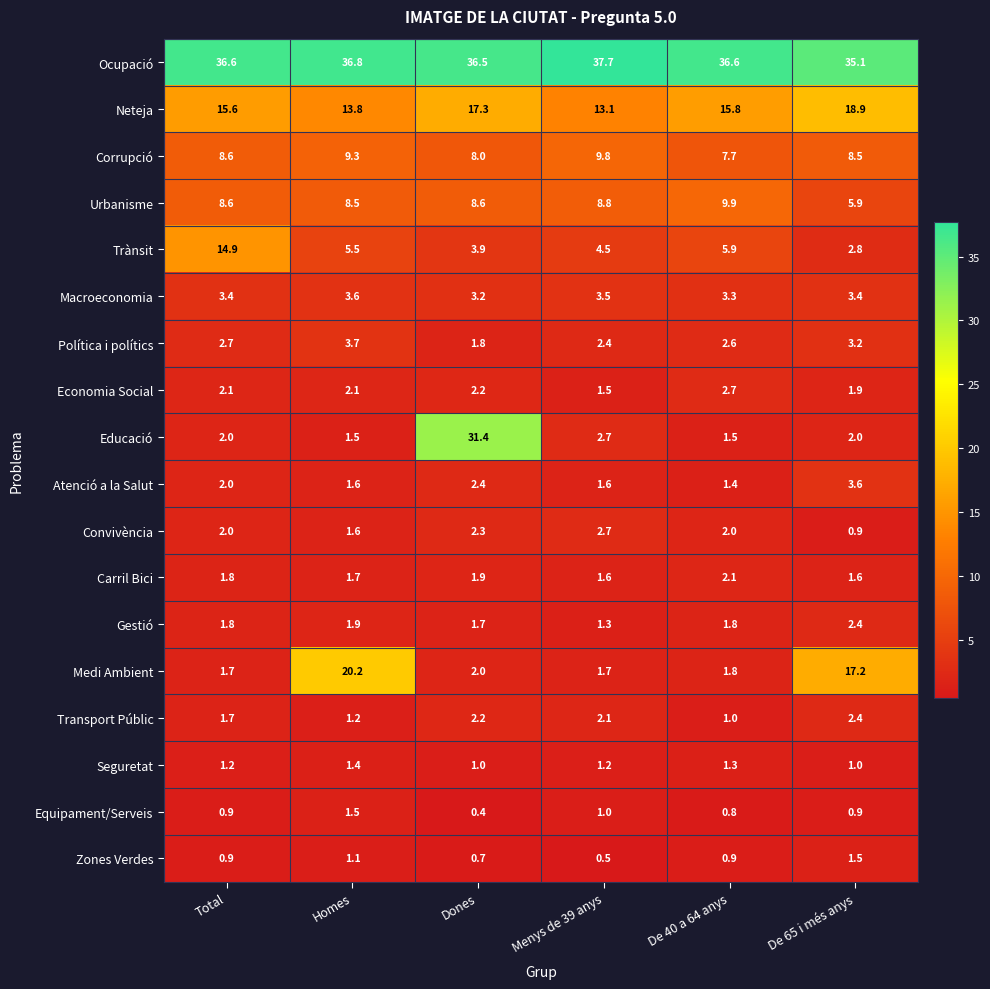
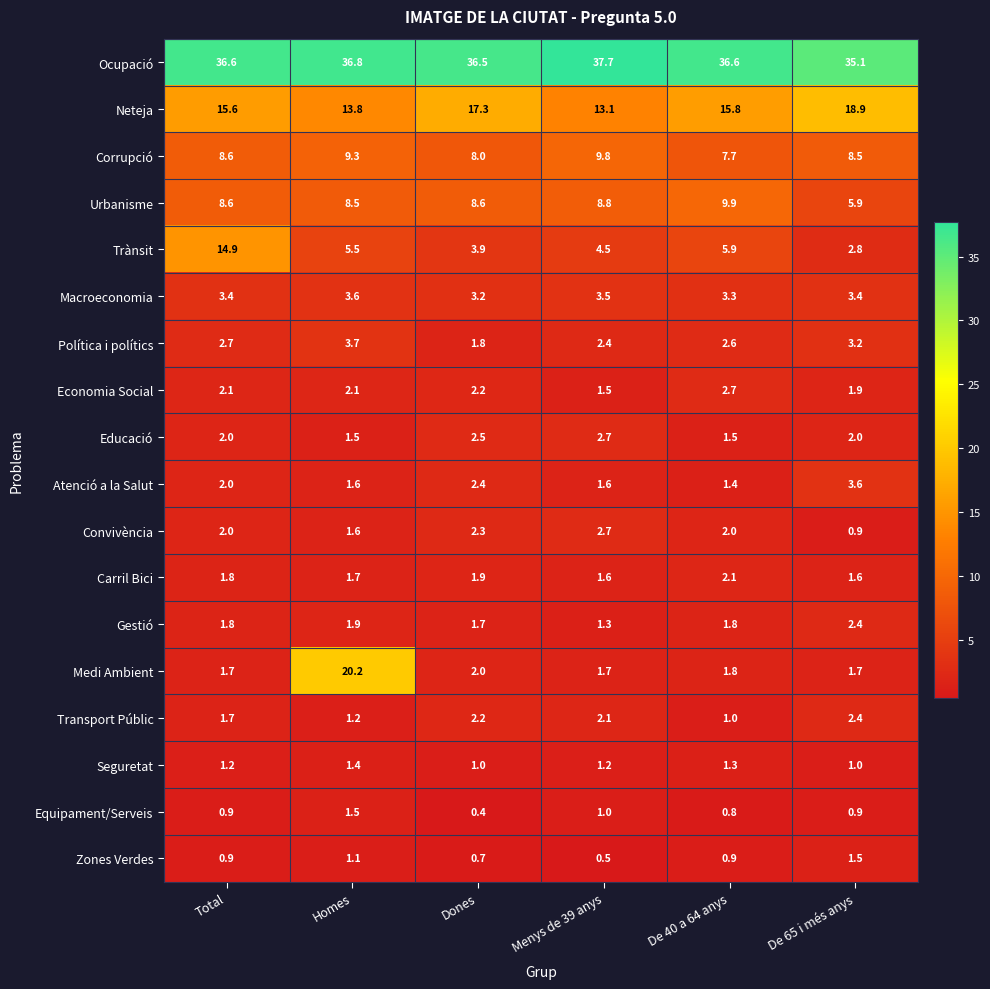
Educació, Dones: 31.4 -> 2.5
Medi Ambient, De 65 i més anys: 17.2 -> 1.7
